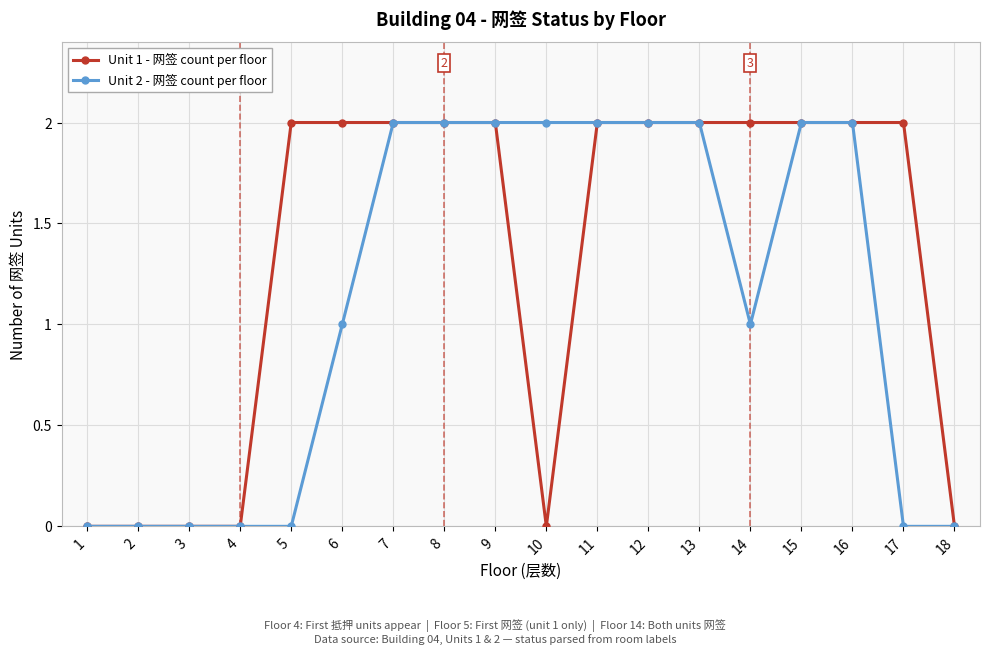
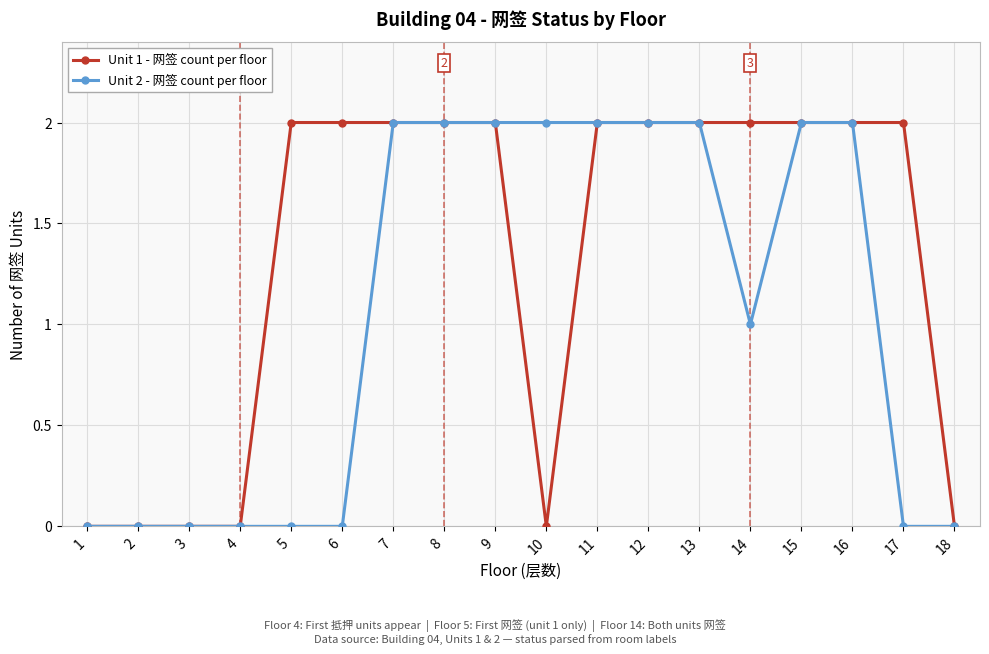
Unit 2 - 网签 count per floor, 6: 1 -> 0
